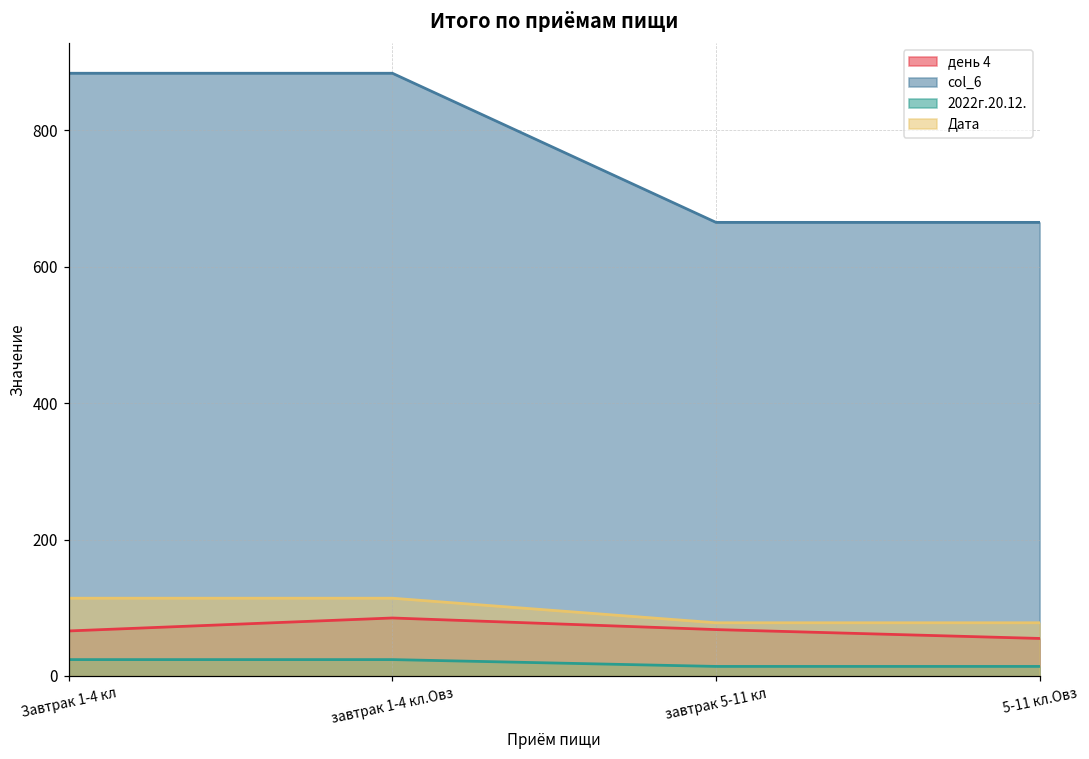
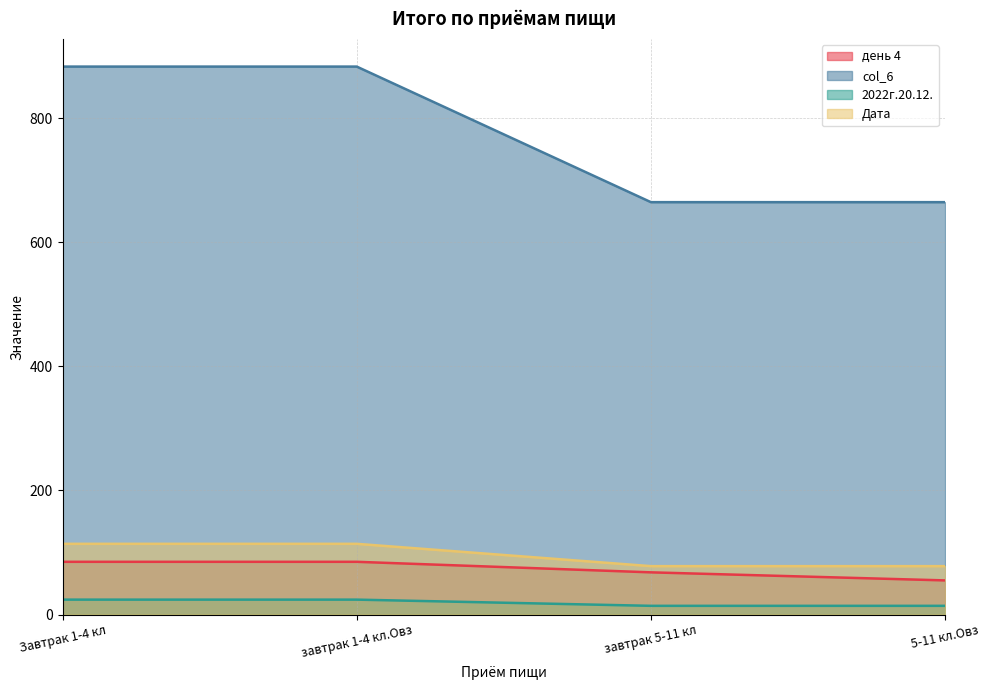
день 4, Завтрак 1-4 кл: 70 -> 90
